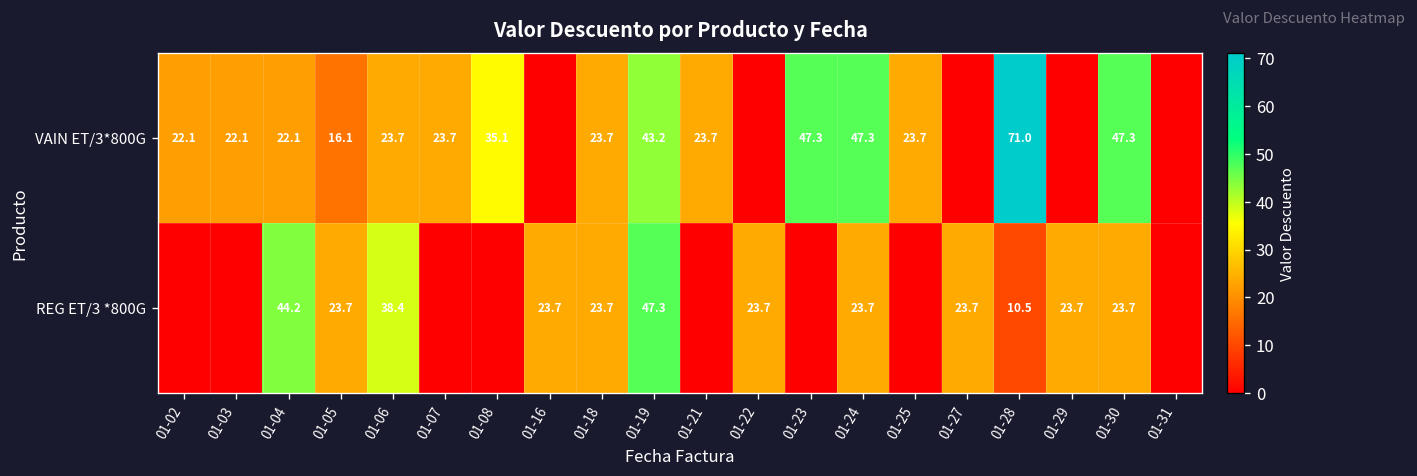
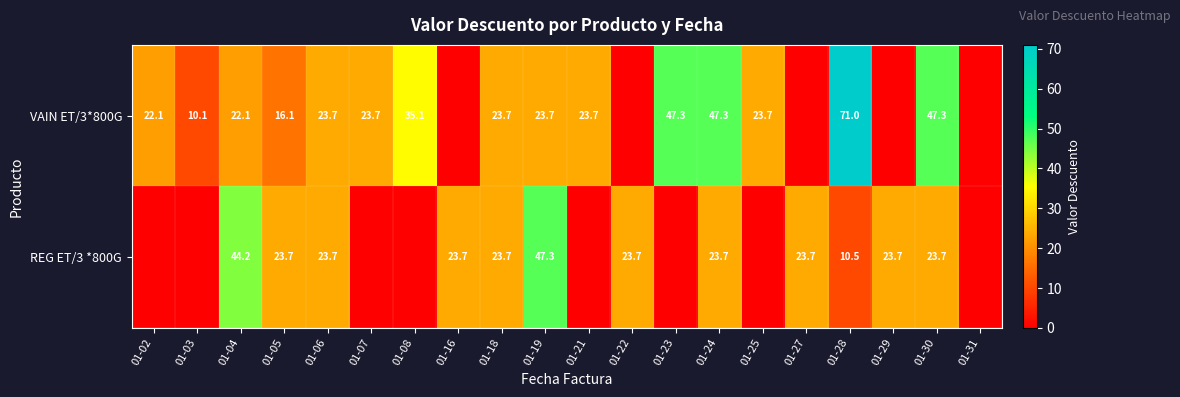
VAIN ET/3*800G, 01-03: 22.1 -> 10.1
VAIN ET/3*800G, 01-19: 43.2 -> 23.7
REG ET/3 *800G, 01-06: 38.4 -> 23.7
